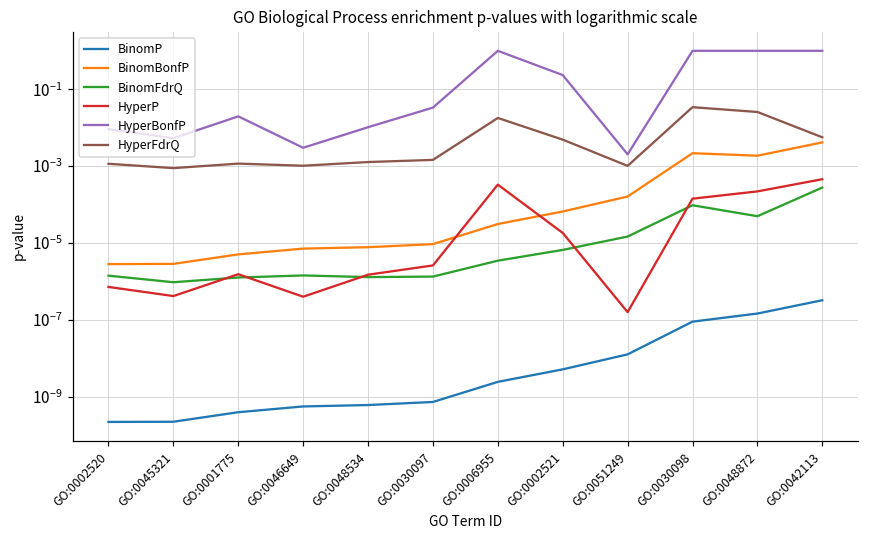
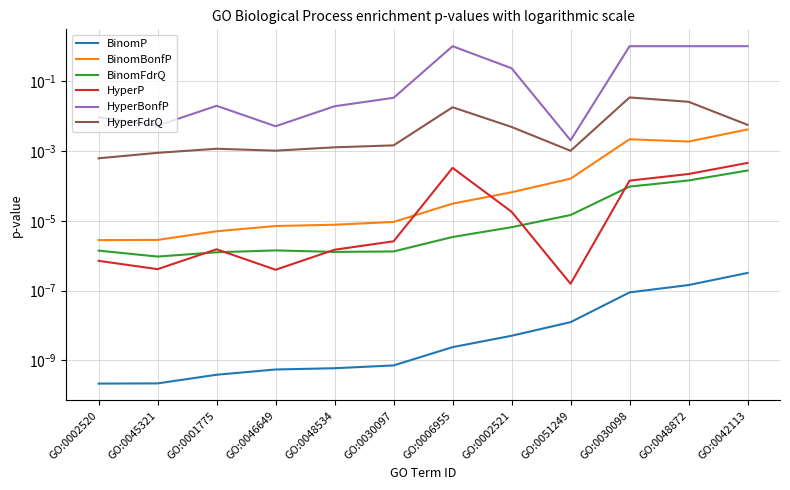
HyperFdrQ, GO:0002520: 0.0011 -> 0.0006
HyperBonfP, GO:0046649: 0.003 -> 0.005
HyperBonfP, GO:0048534: 0.010 -> 0.02
BinomFdrQ, GO:0048872: 0.00005 -> 0.00014
